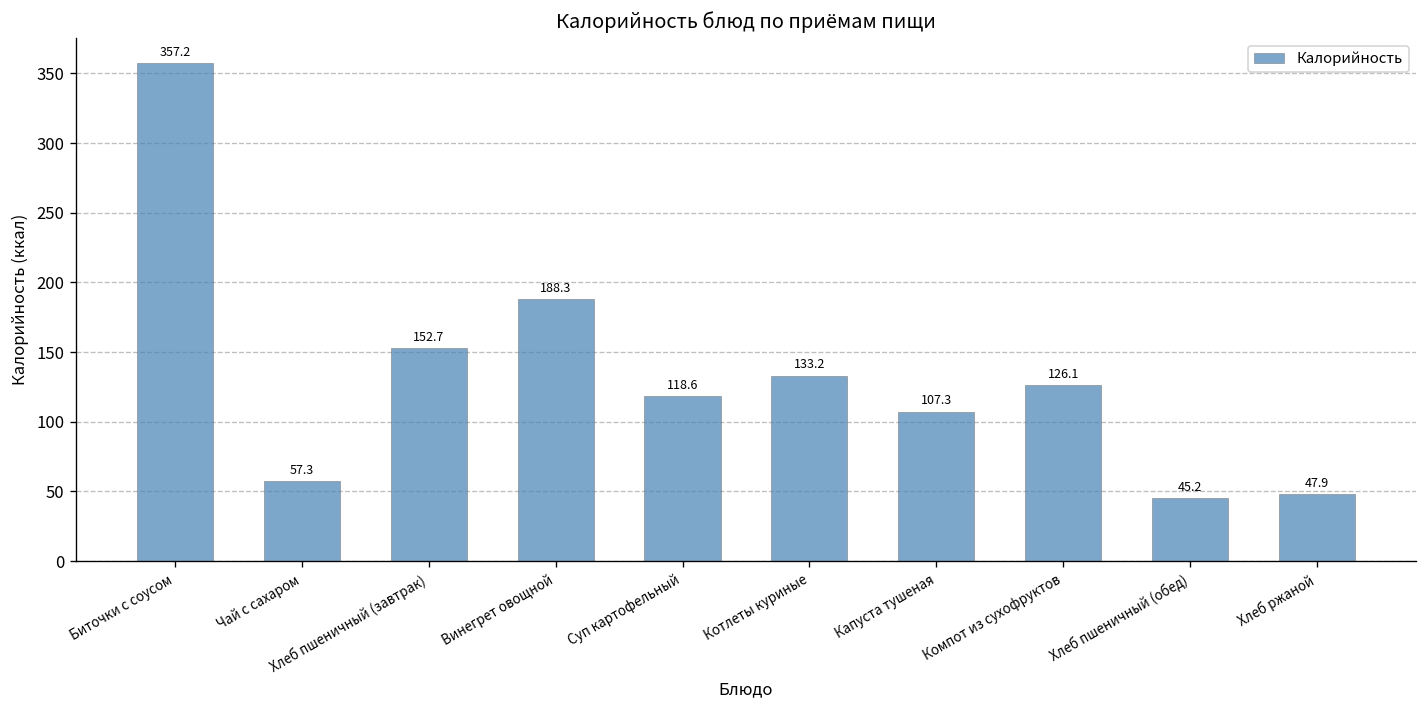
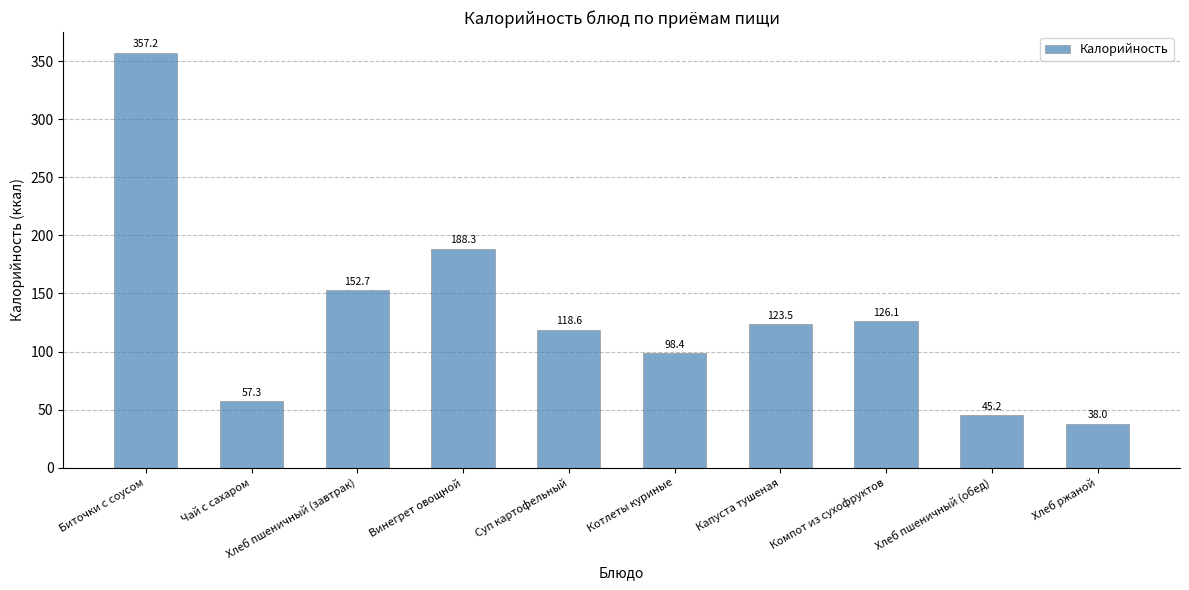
Котлеты куриные: 133.2 -> 98.4
Капуста тушеная: 107.3 -> 123.5
Хлеб ржаной: 47.9 -> 38.0
